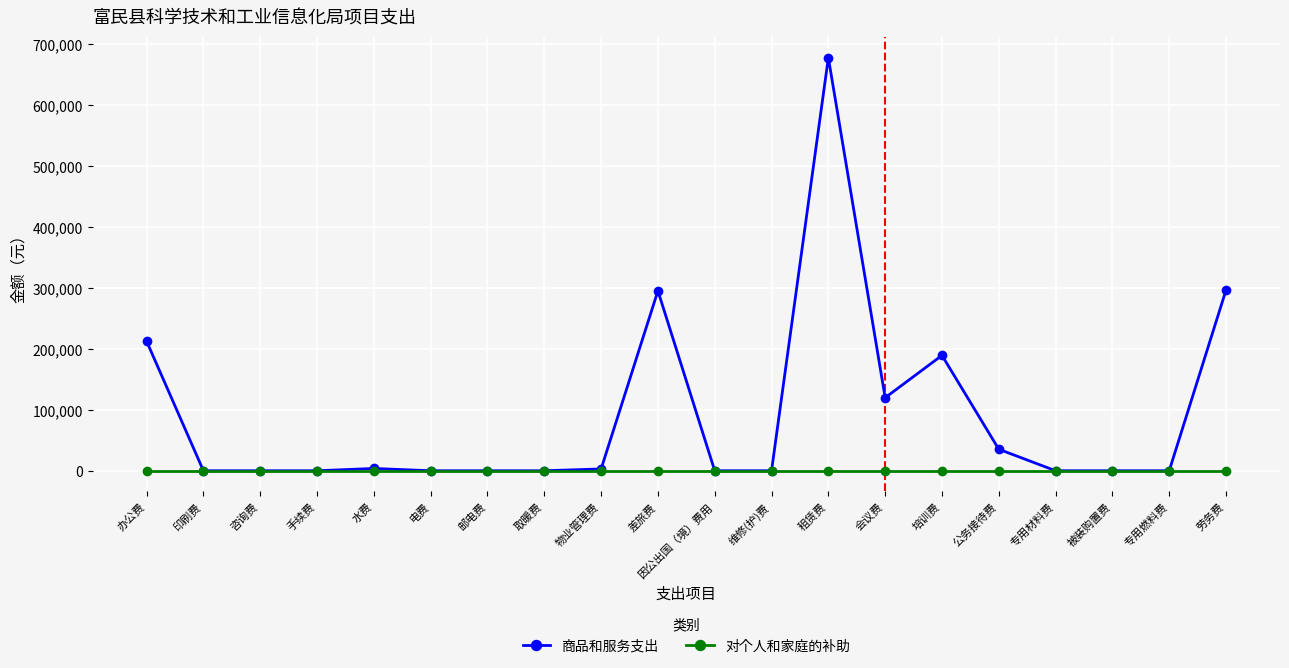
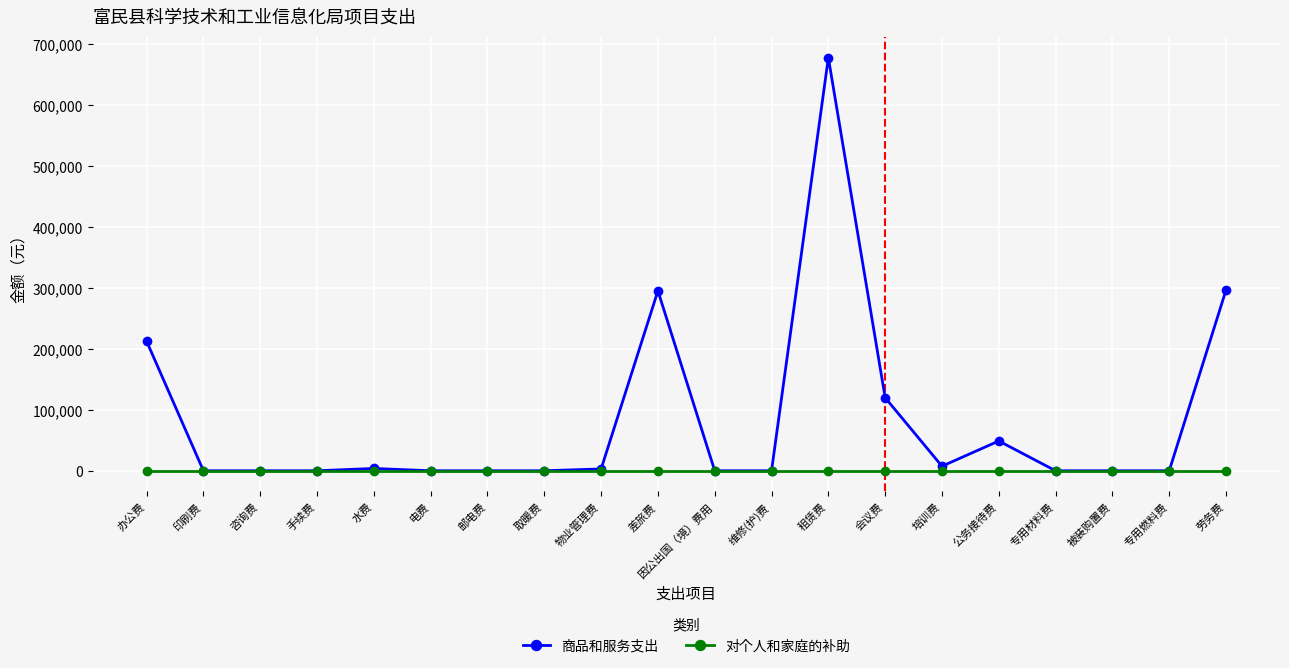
商品和服务支出, 培训费: 190,000 -> 10,000
商品和服务支出, 公务接待费: 40,000 -> 50,000
